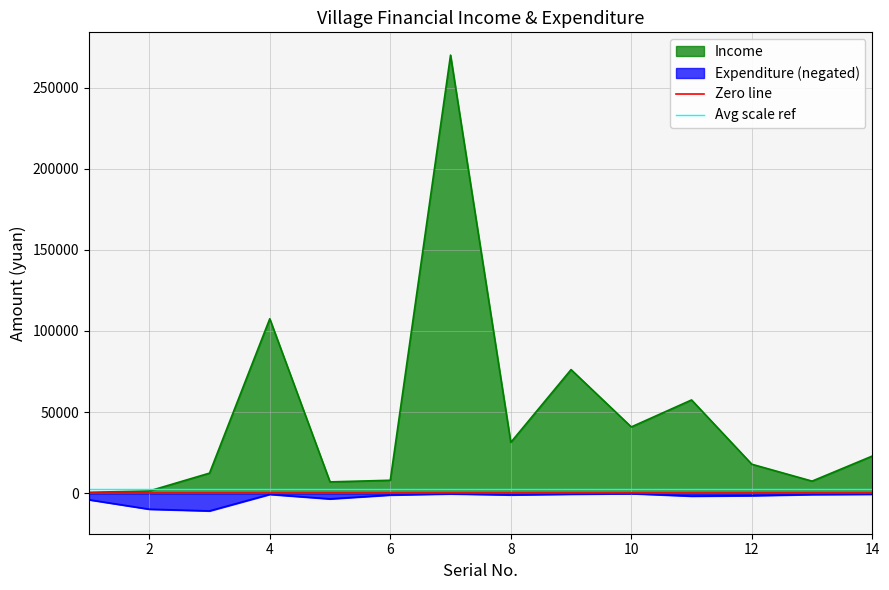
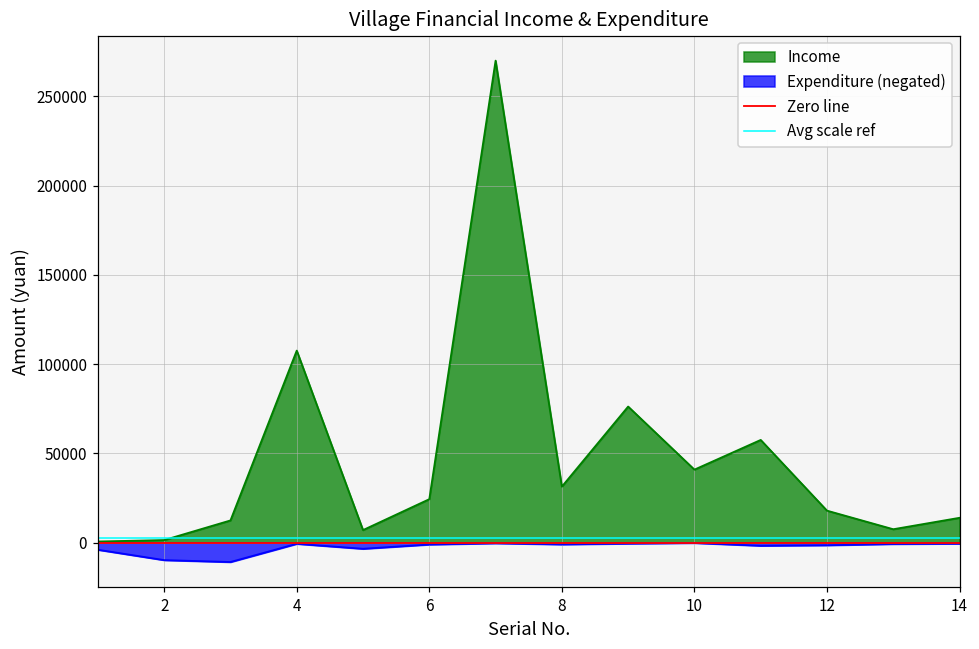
Income, 6: 8000 -> 24000
Income, 14: 23000 -> 14000
